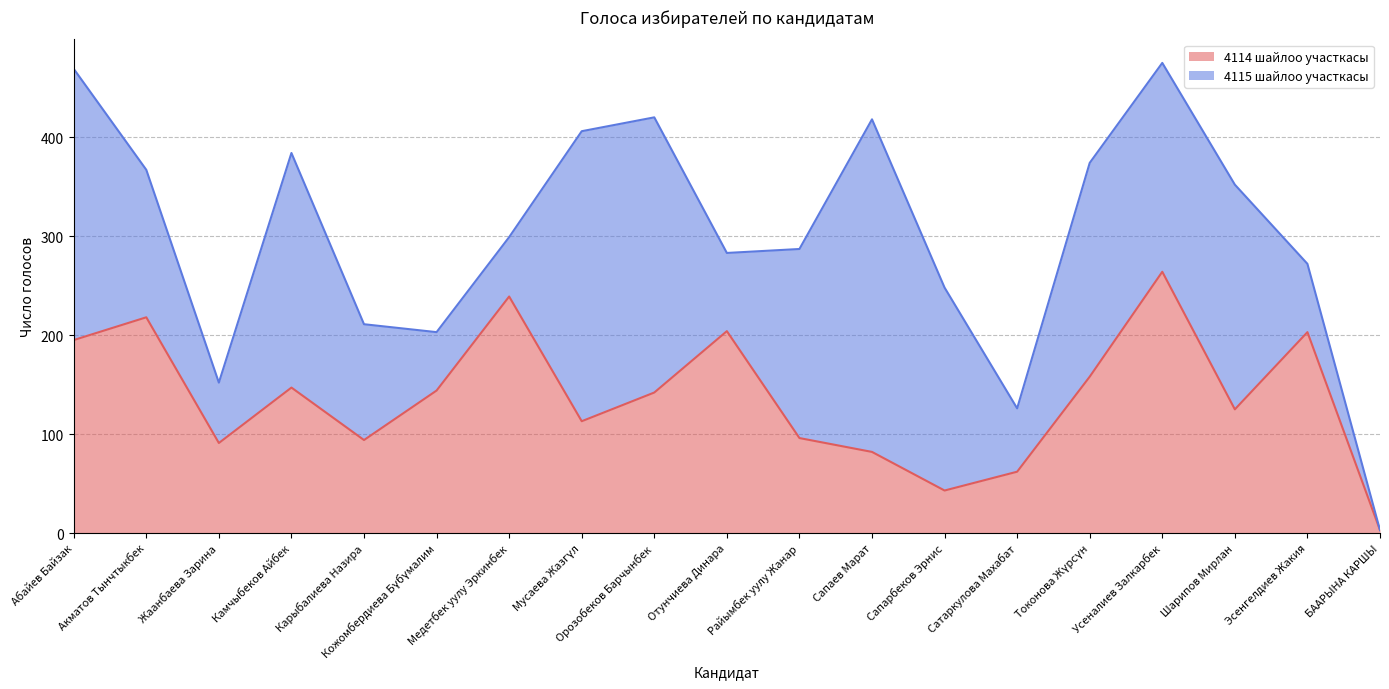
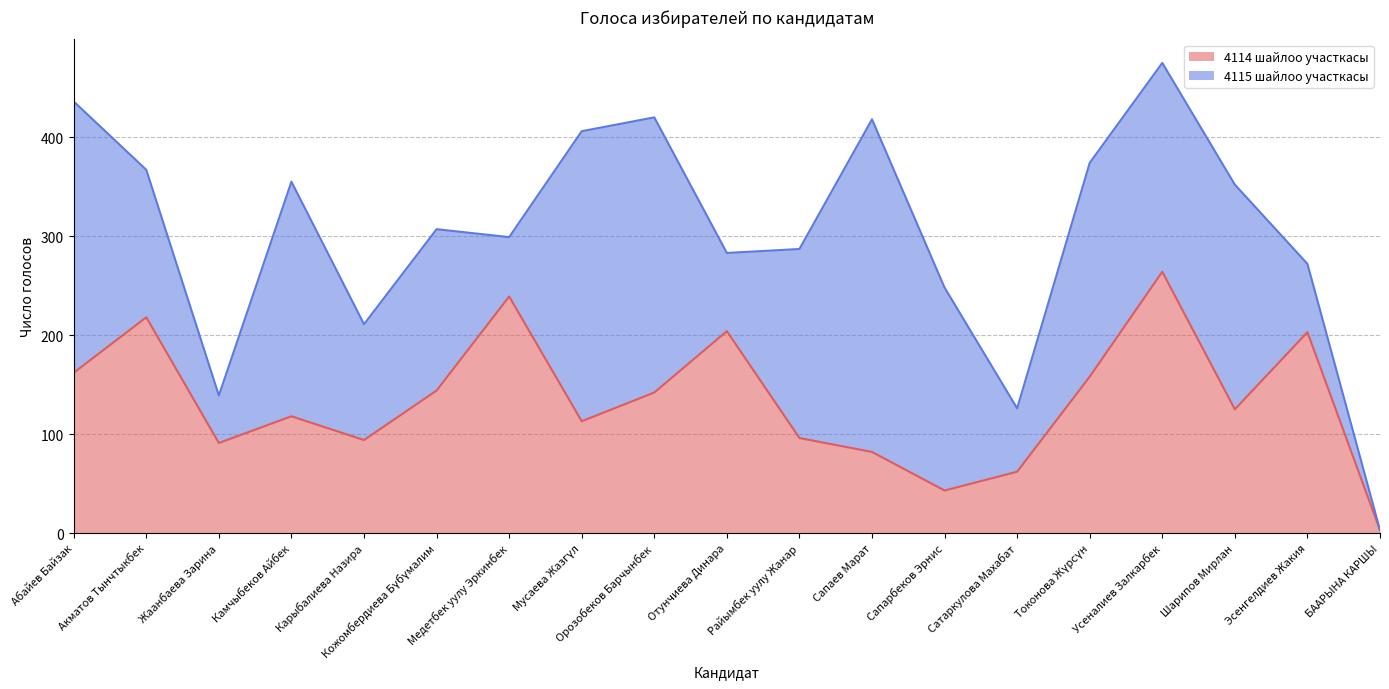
4114 шайлоо участкасы, Абайев Байзак: 200 -> 160
4115 шайлоо участкасы, Жаанбаева Зарина: 60 -> 50
4114 шайлоо участкасы, Камчыбеков Айбек: 150 -> 120
4115 шайлоо участкасы, Кожомбердиева Бүбүмалим: 60 -> 160
